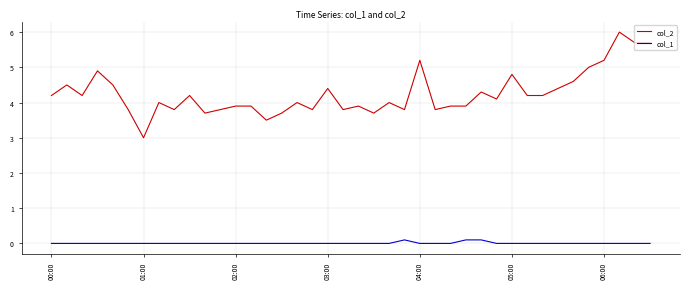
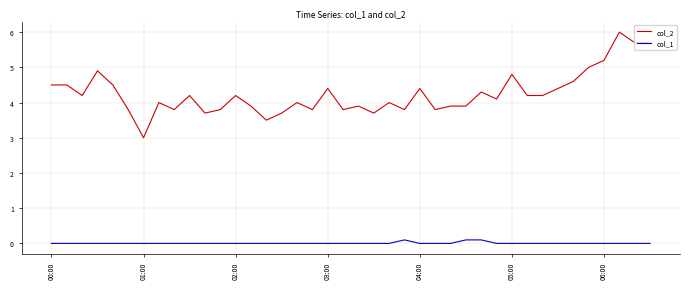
col_2, 00:00: 4.2 -> 4.5
col_2, 02:00: 3.9 -> 4.2
col_2, 04:00: 5.2 -> 4.4
